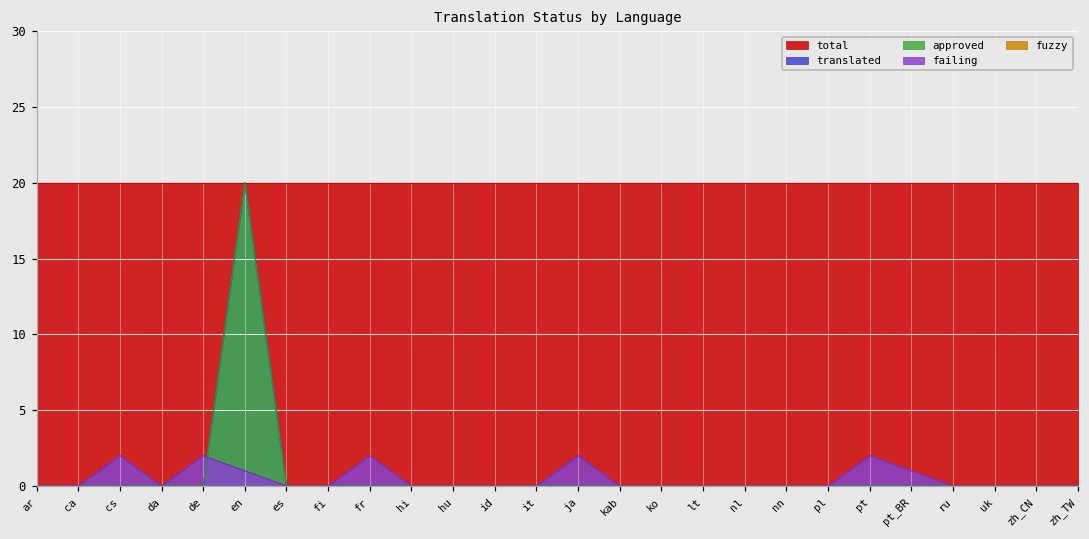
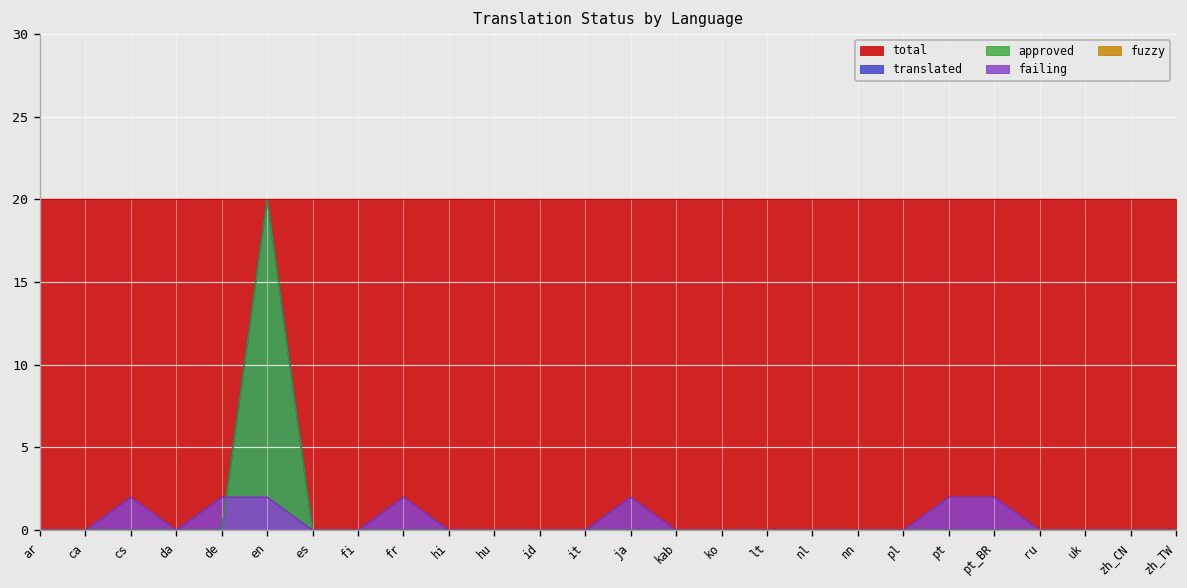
failing, en: 1 -> 2
failing, pt_BR: 1 -> 2
